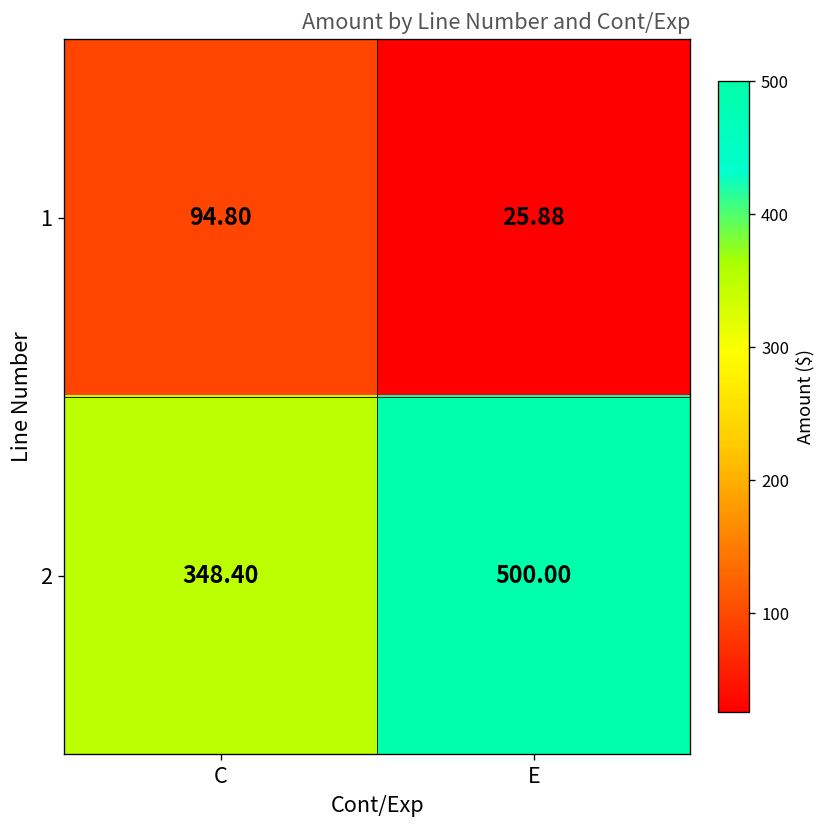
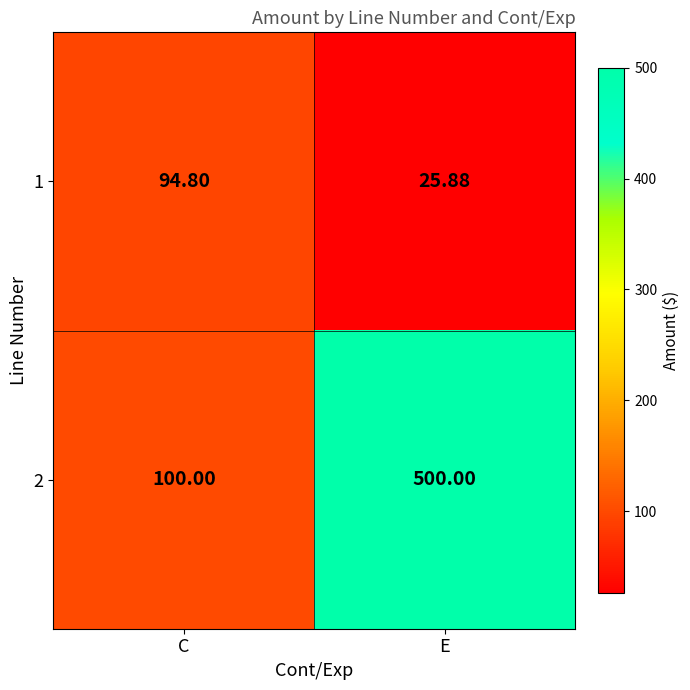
2, C: 348.40 -> 100.00
